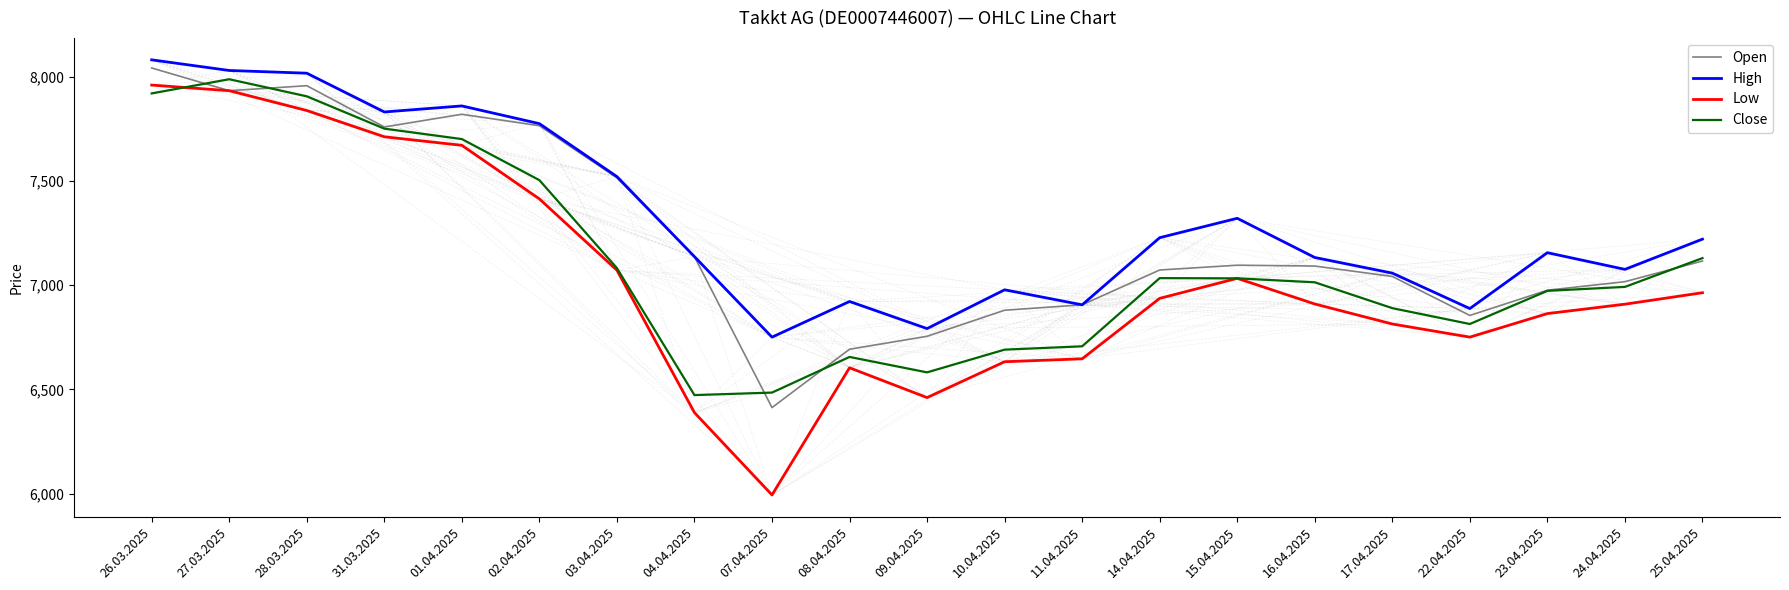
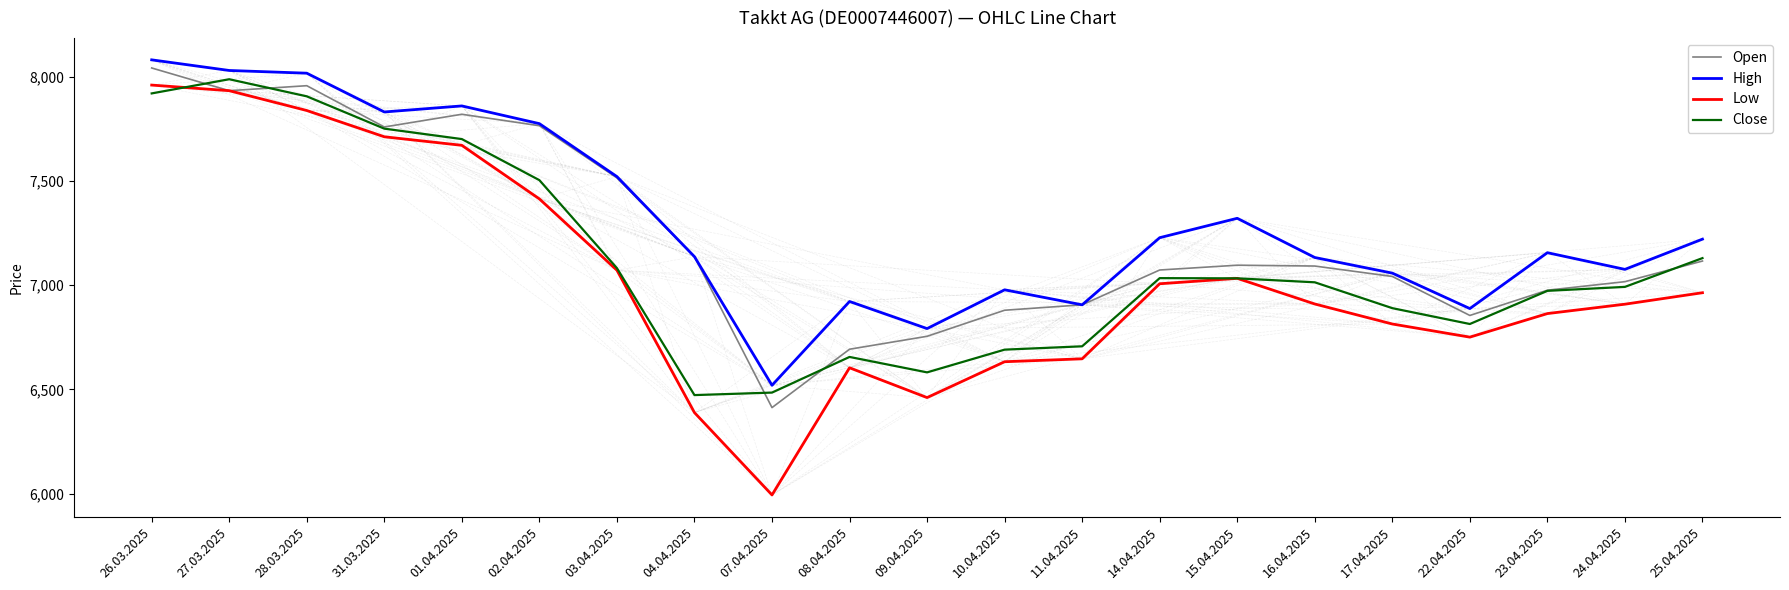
High, 07.04.2025: 6,750 -> 6,520
Low, 14.04.2025: 6,940 -> 7,010
